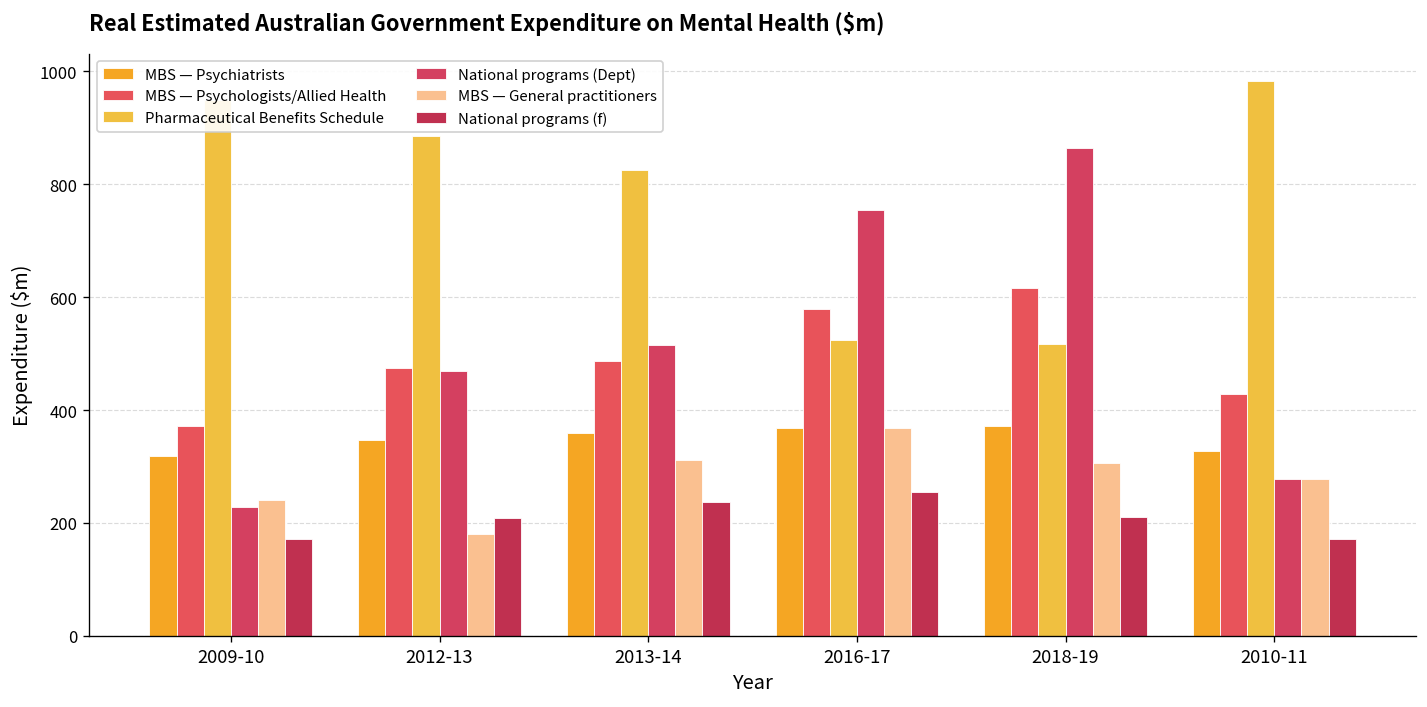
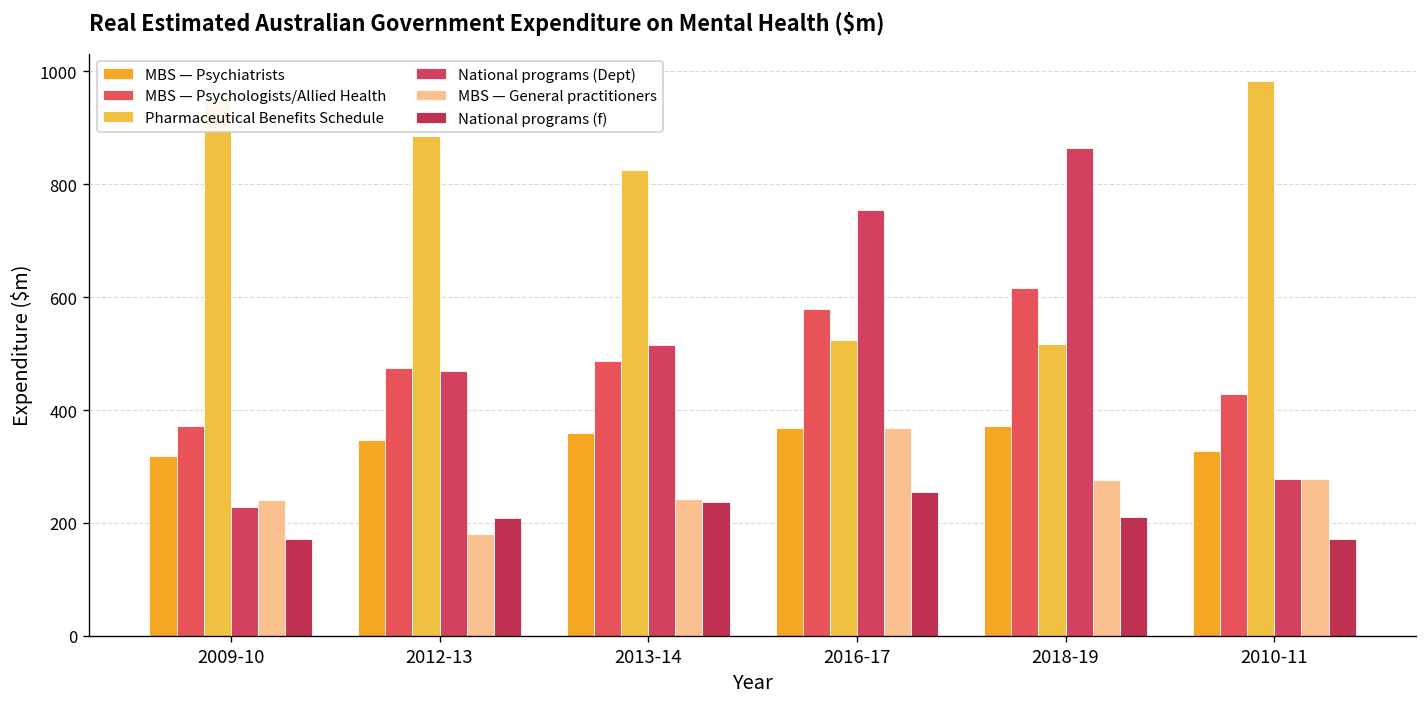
MBS — General practitioners, 2013-14: 310 -> 240
MBS — General practitioners, 2018-19: 310 -> 280
